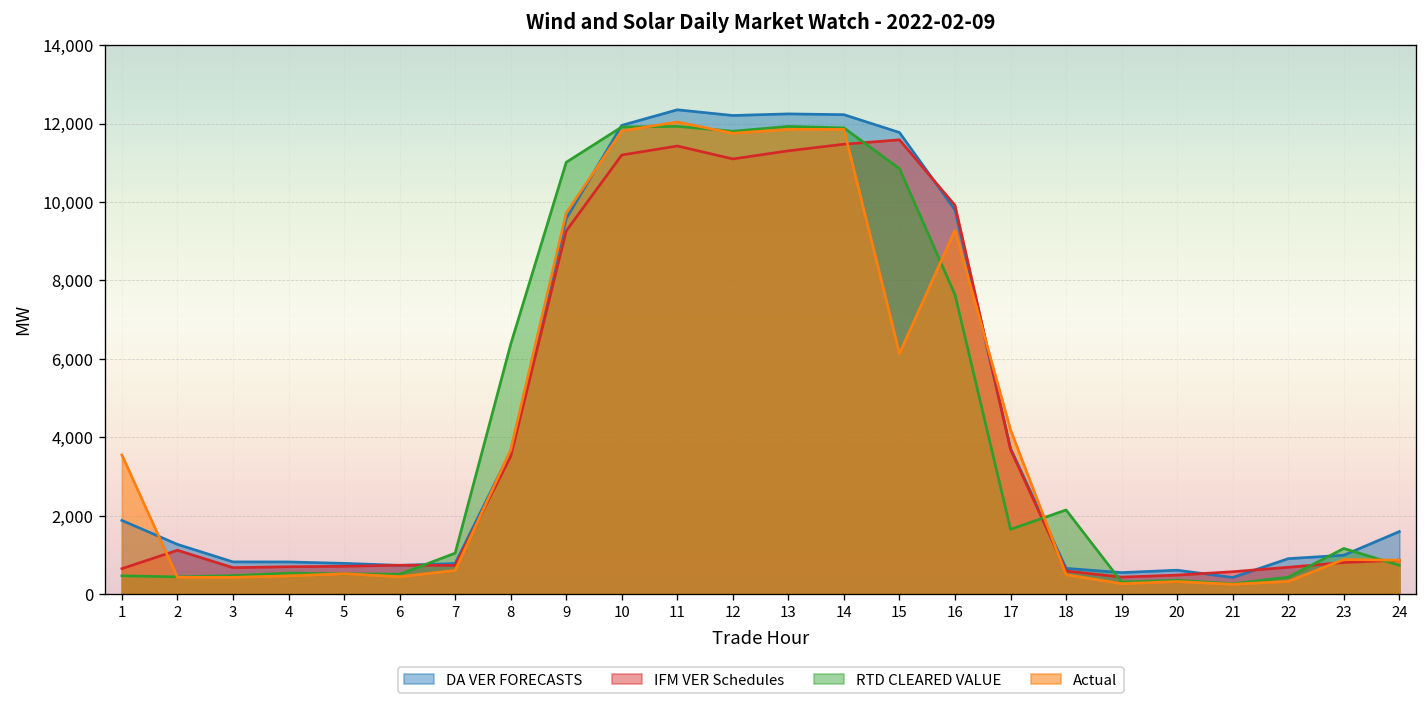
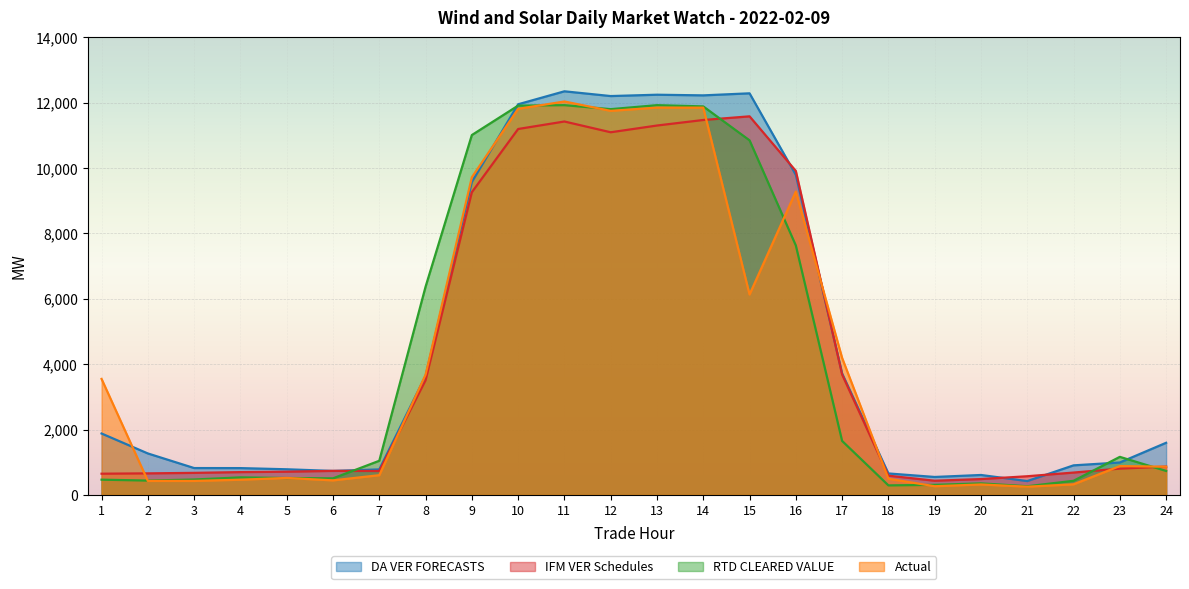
IFM VER Schedules, 2: 1,100 -> 700
DA VER FORECASTS, 15: 11,800 -> 12,300
RTD CLEARED VALUE, 18: 2,100 -> 300
